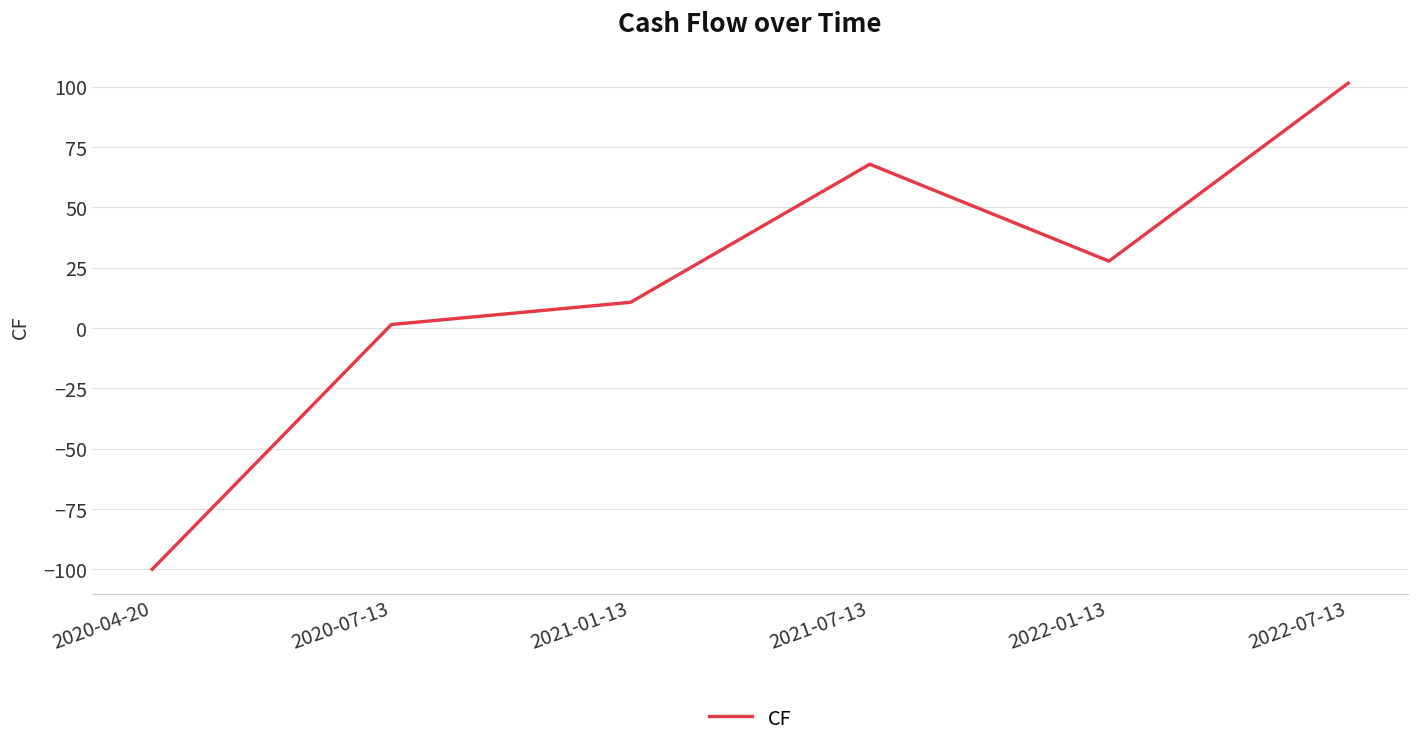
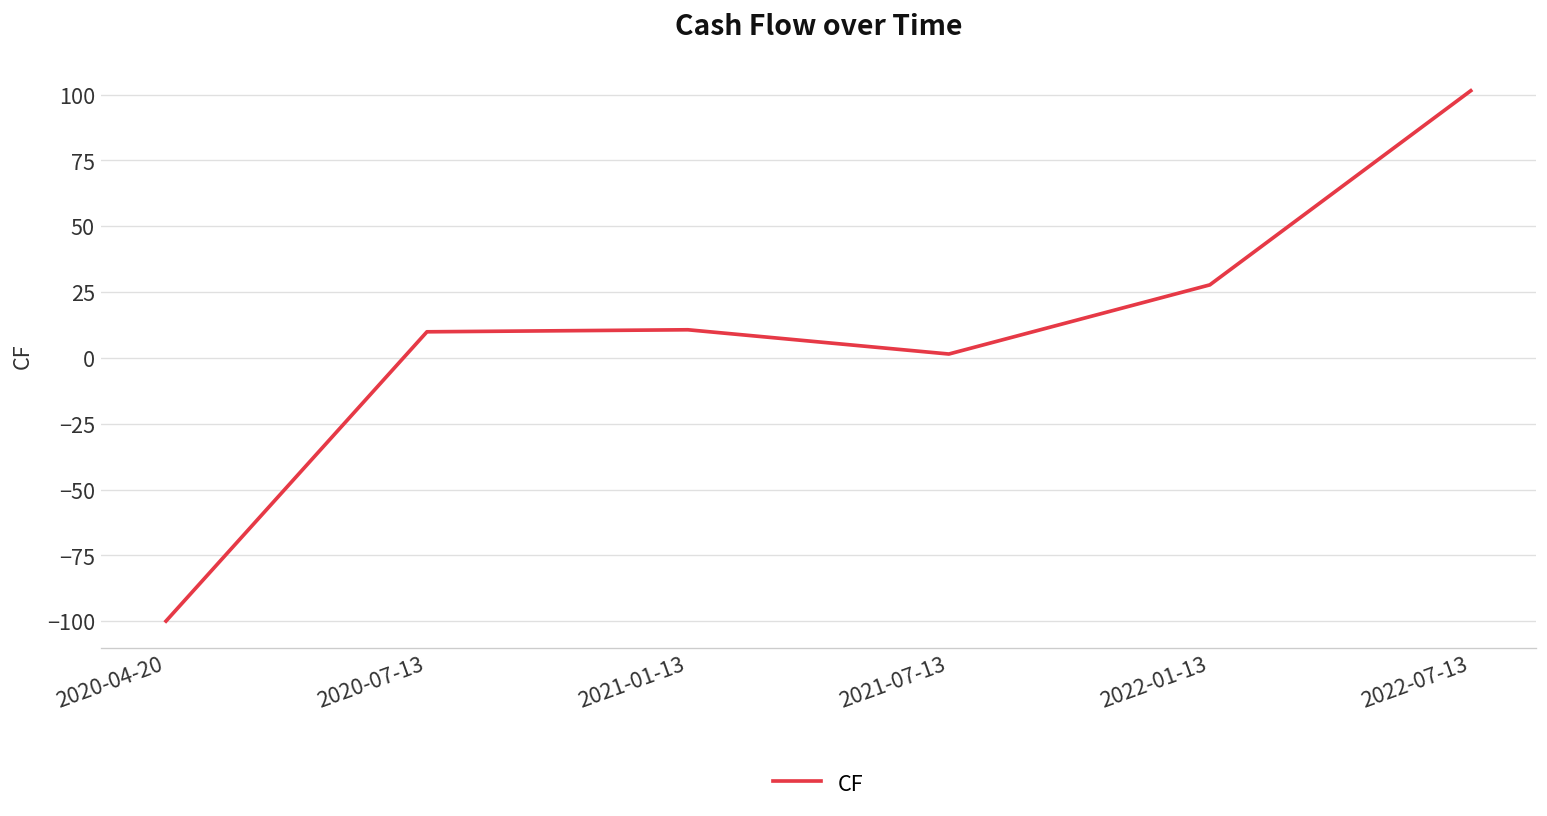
2020-07-13: 1 -> 10
2021-07-13: 68 -> 1
